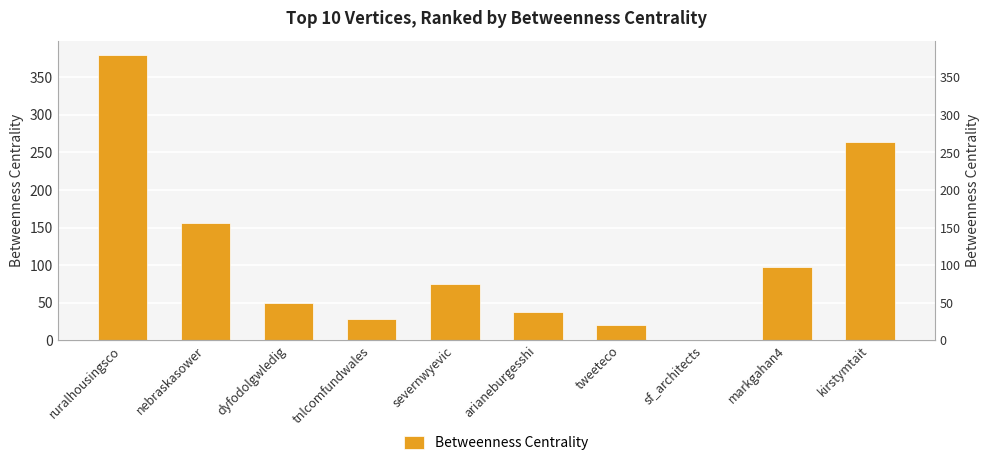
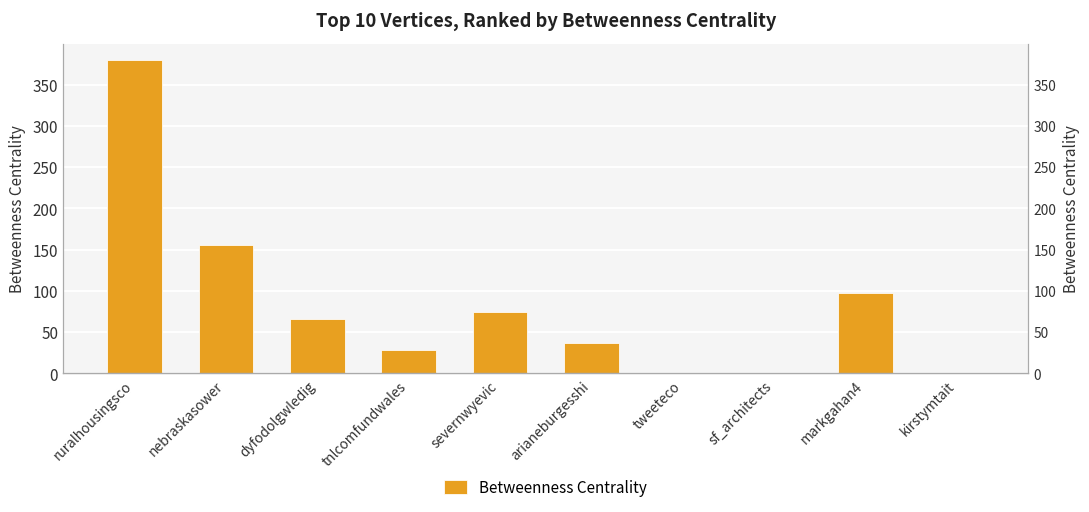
dyfodolgwledig: 50 -> 70
tweeteco: 20 -> 0
kirstymtait: 260 -> 0
